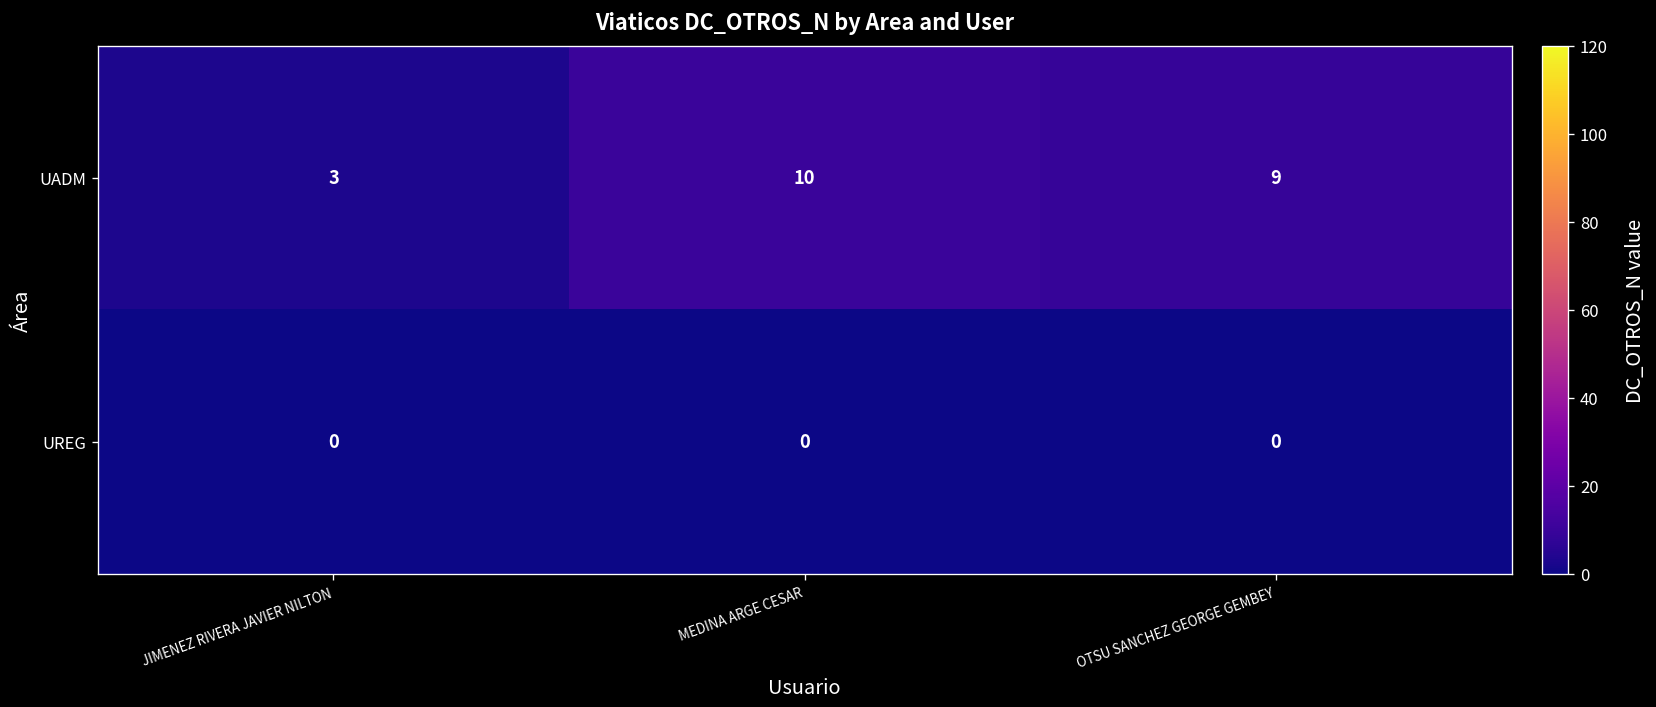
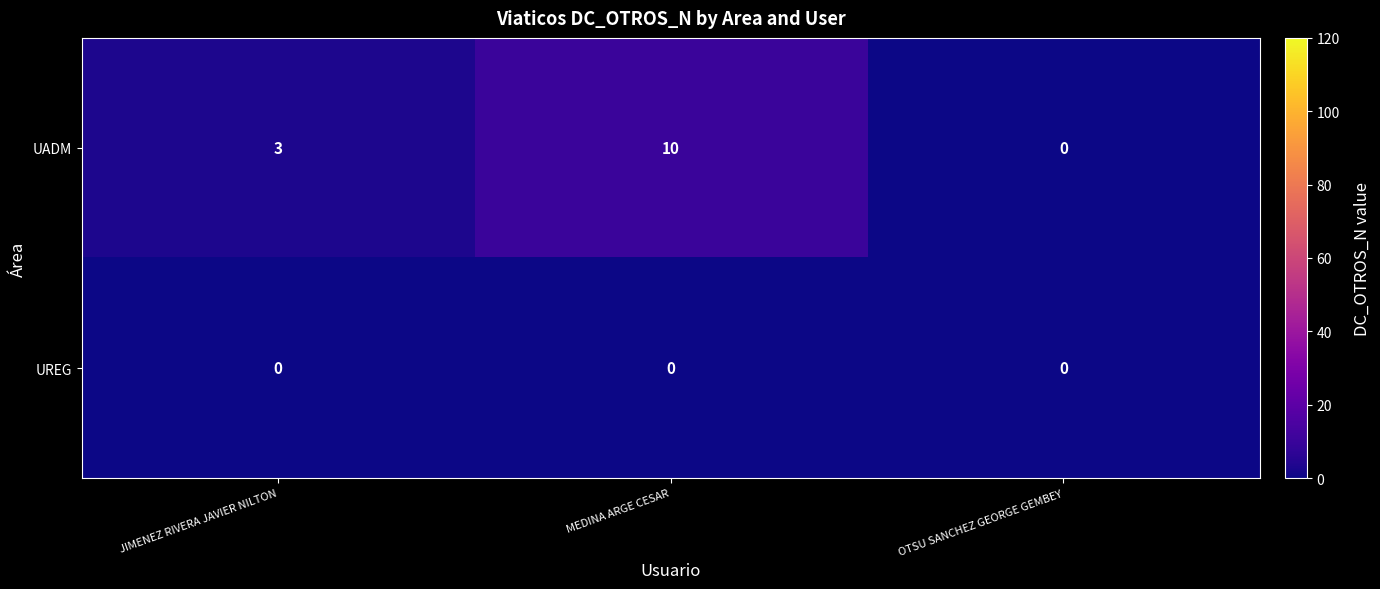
UADM, OTSU SANCHEZ GEORGE GEMBEY: 9 -> 0
